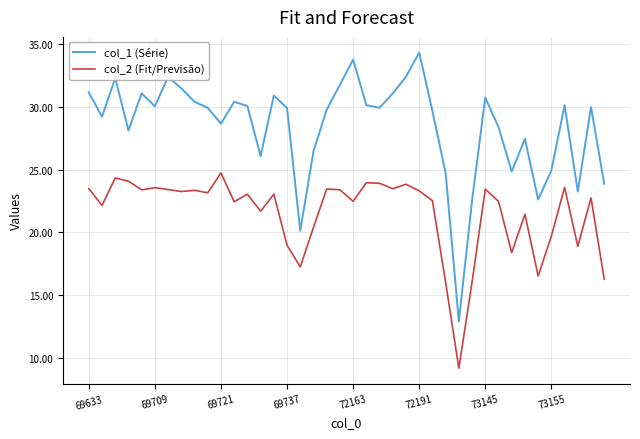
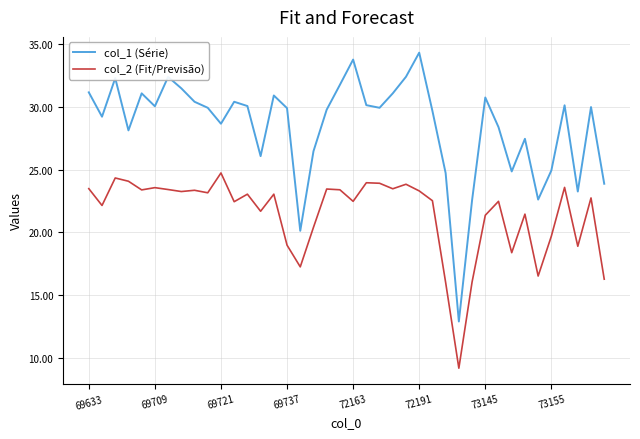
col_2 (Fit/Previsão), 73145: 23.5 -> 21.4
